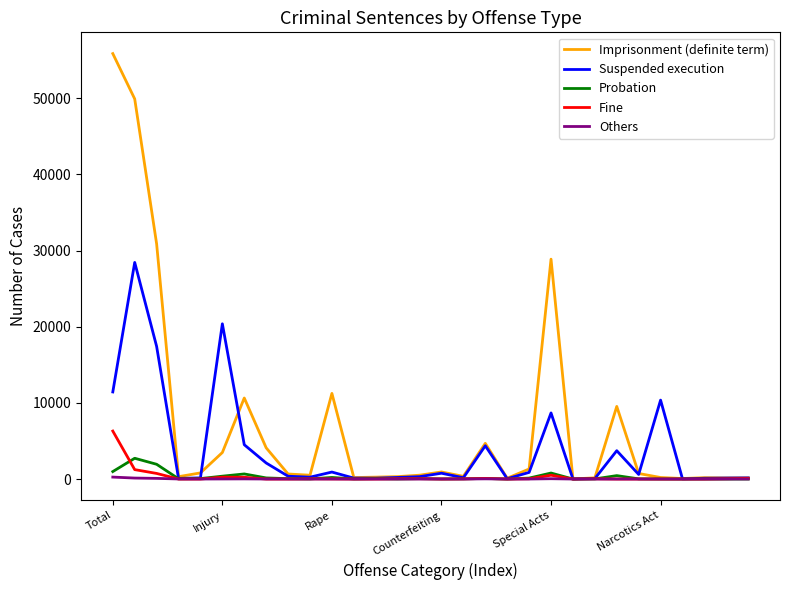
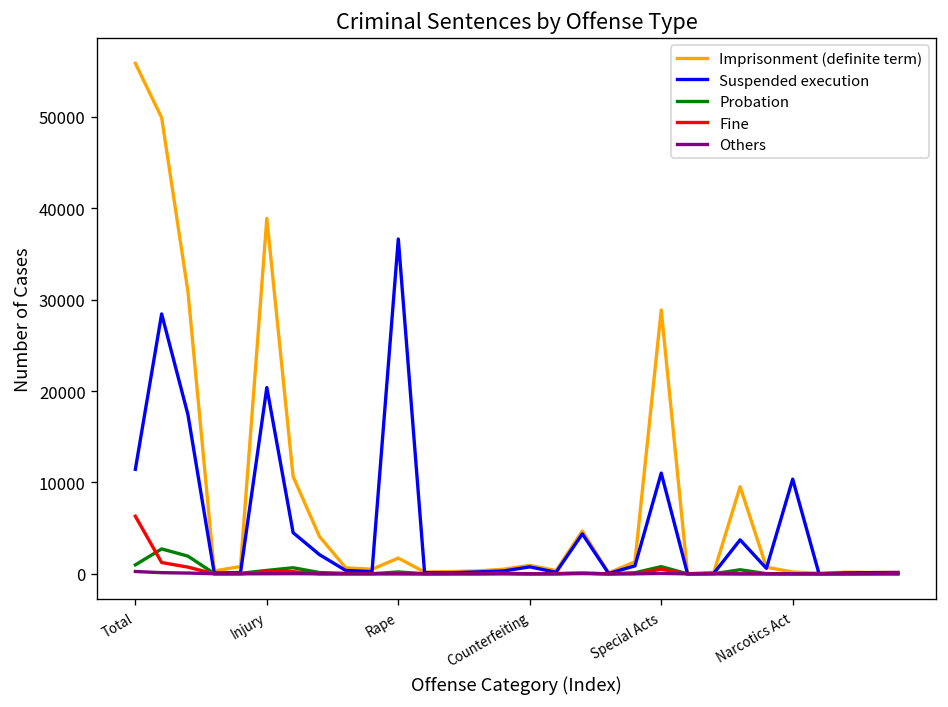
Imprisonment (definite term), Injury: 3000 -> 39000
Imprisonment (definite term), Rape: 11000 -> 2000
Suspended execution, Rape: 1000 -> 37000
Suspended execution, Special Acts: 9000 -> 11000
